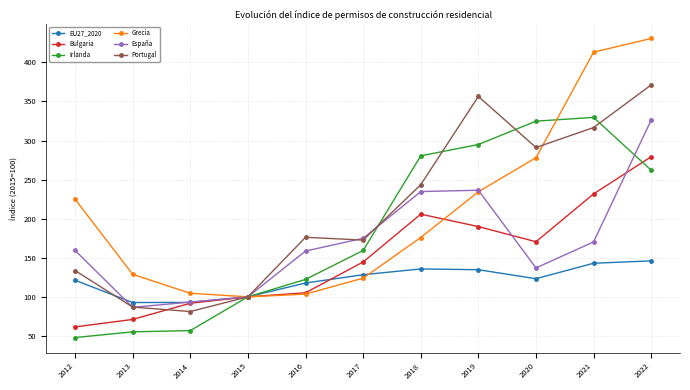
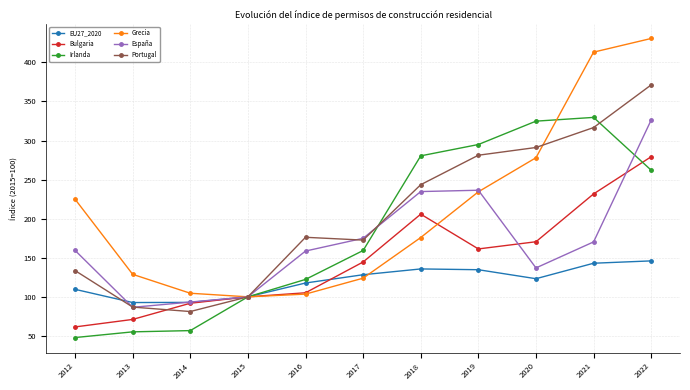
EU27_2020, 2012: 120 -> 110
Bulgaria, 2019: 190 -> 160
Portugal, 2019: 360 -> 280
